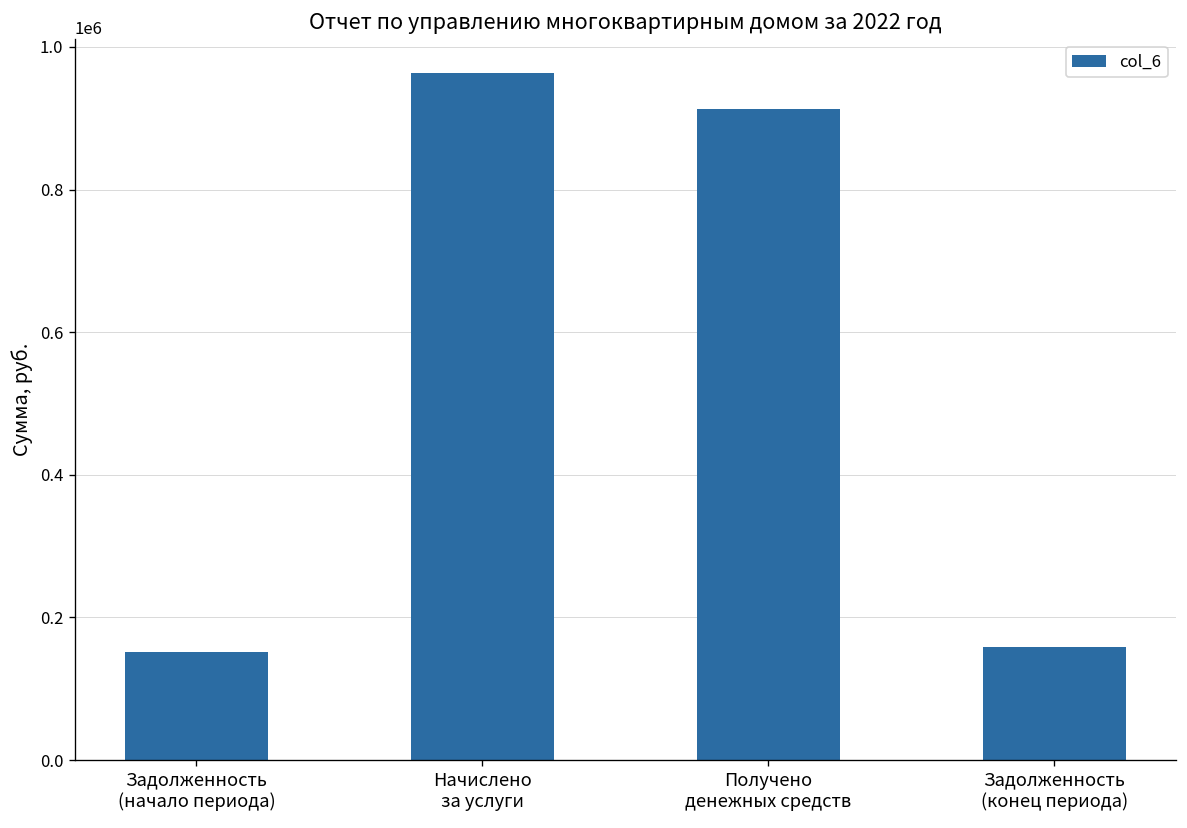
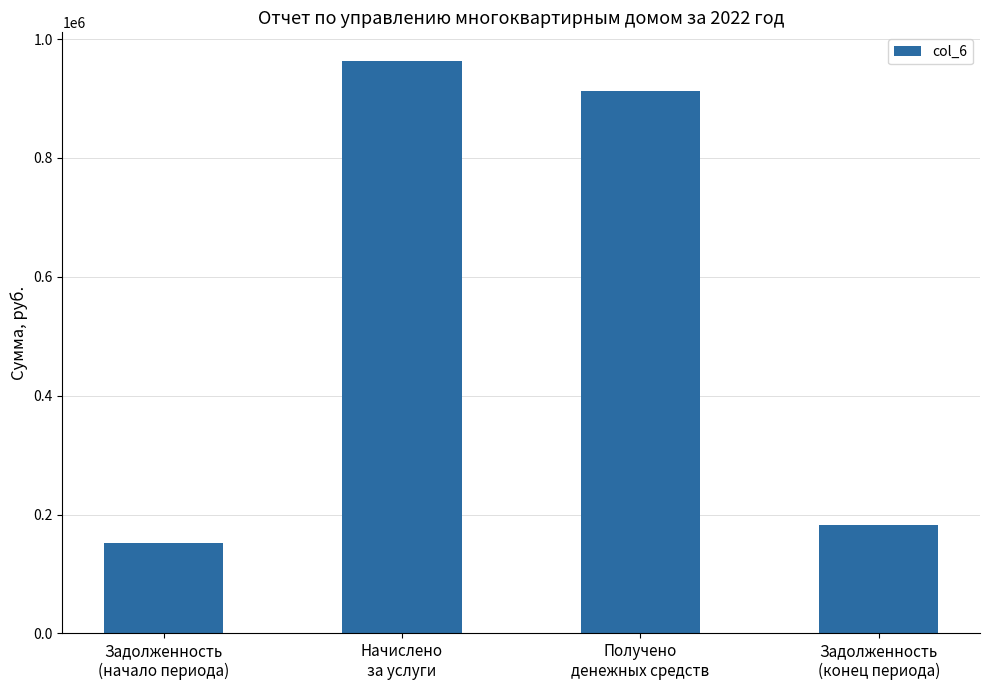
Задолженность (конец периода): 160000 -> 180000
